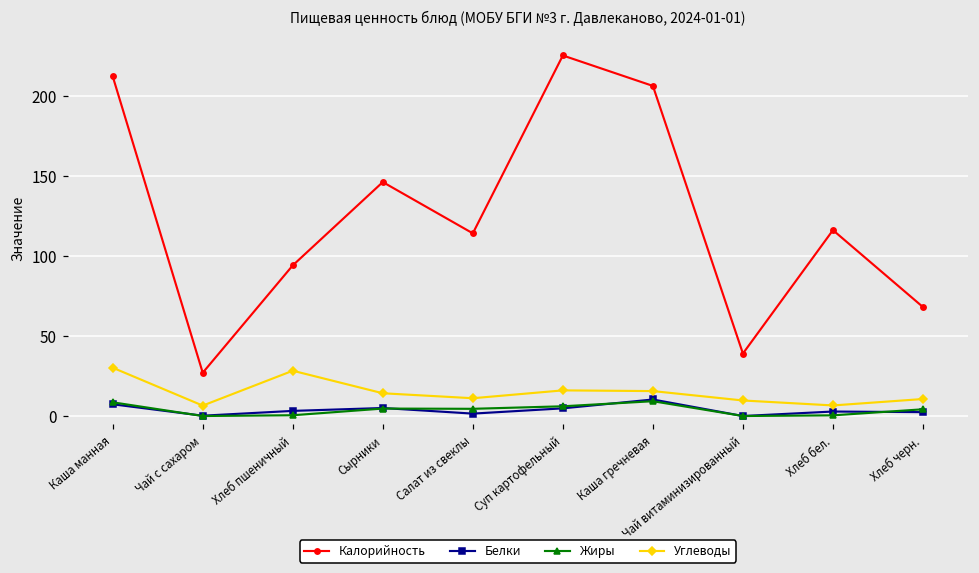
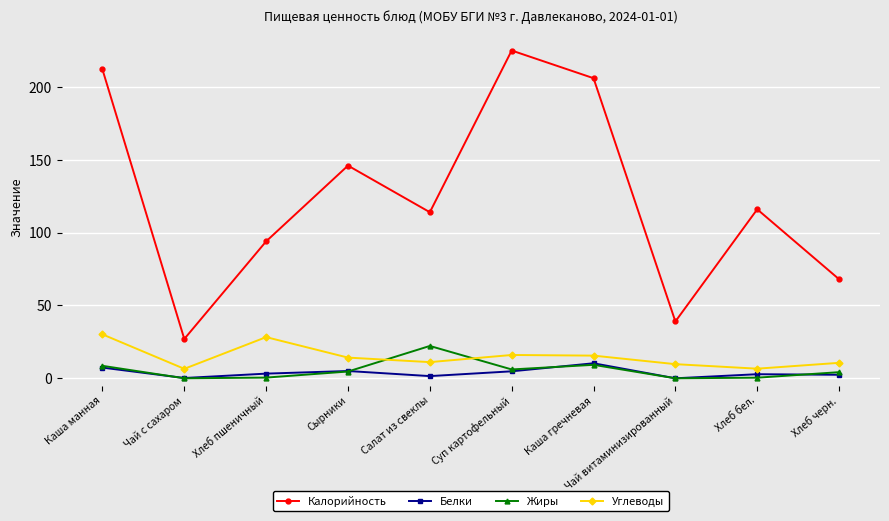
Жиры, Салат из свеклы: 5 -> 22
